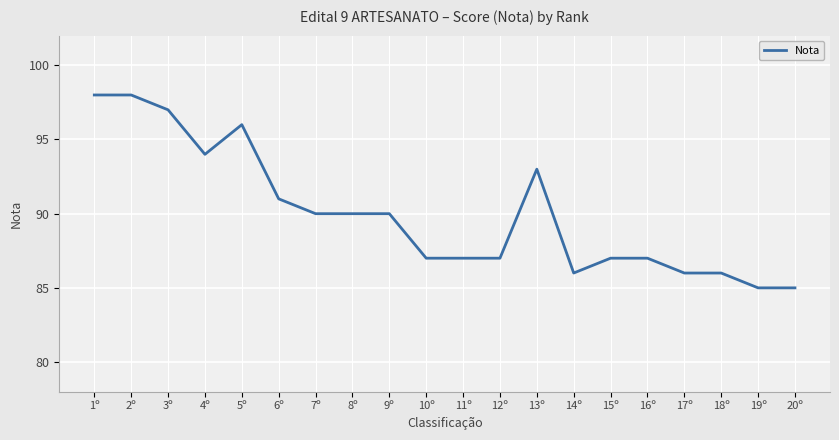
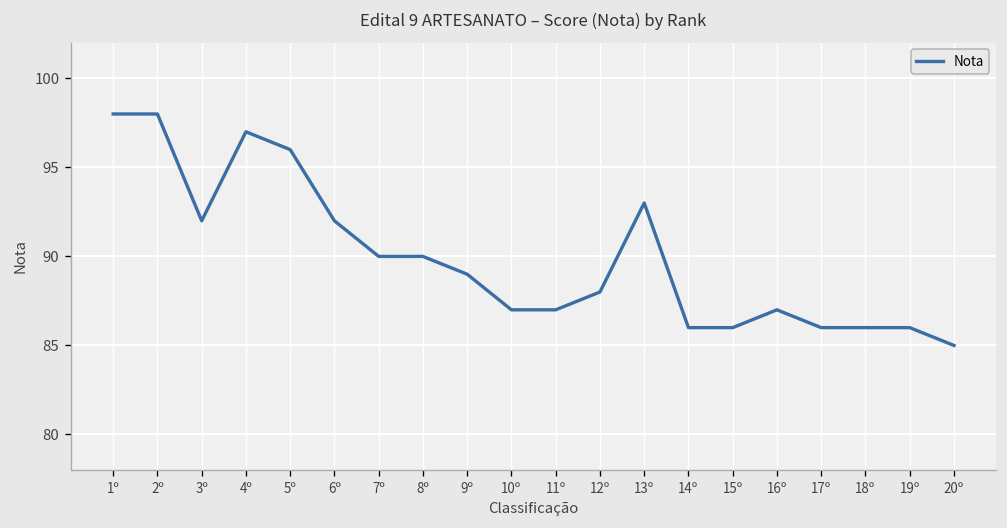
3º: 97 -> 92
4º: 94 -> 97
6º: 91 -> 92
9º: 90 -> 89
12º: 87 -> 88
15º: 87 -> 86
19º: 85 -> 86
